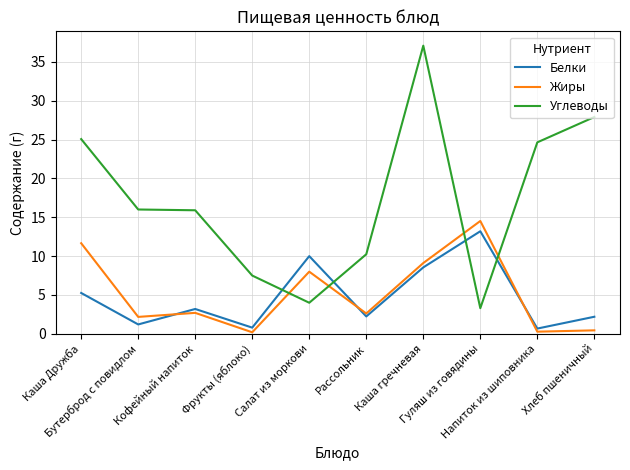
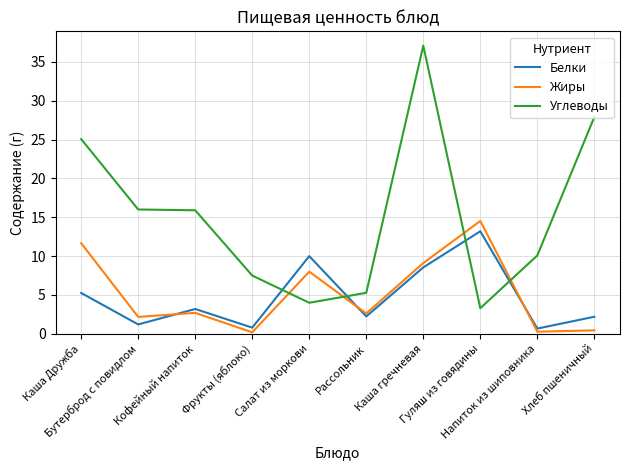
Углеводы, Рассольник: 10 -> 5
Углеводы, Напиток из шиповника: 25 -> 10
